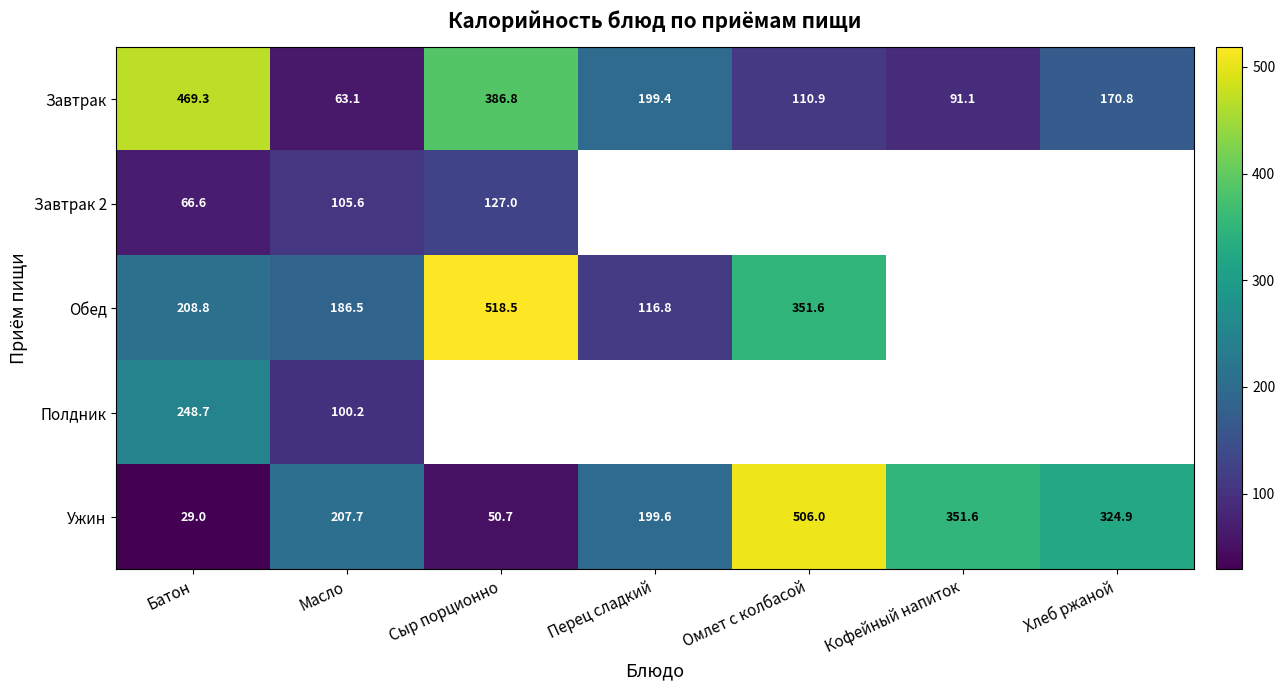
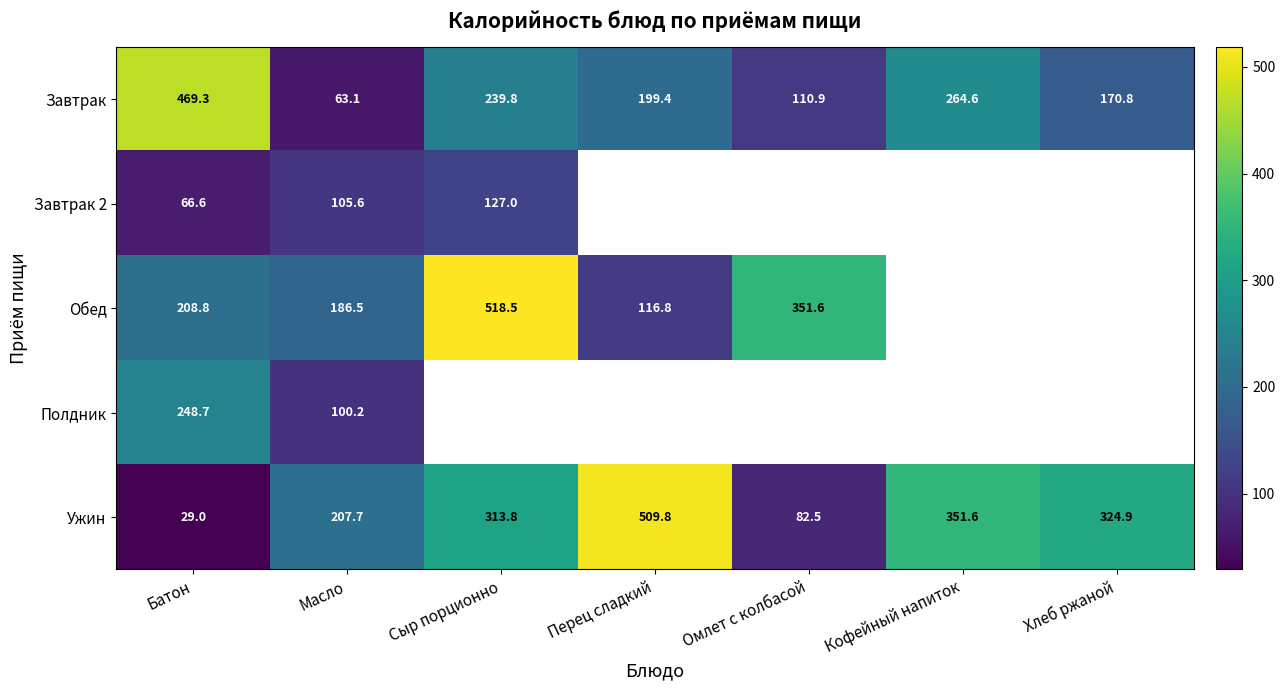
Завтрак, Сыр порционно: 386.8 -> 239.8
Завтрак, Кофейный напиток: 91.1 -> 264.6
Ужин, Сыр порционно: 50.7 -> 313.8
Ужин, Перец сладкий: 199.6 -> 509.8
Ужин, Омлет с колбасой: 506.0 -> 82.5
